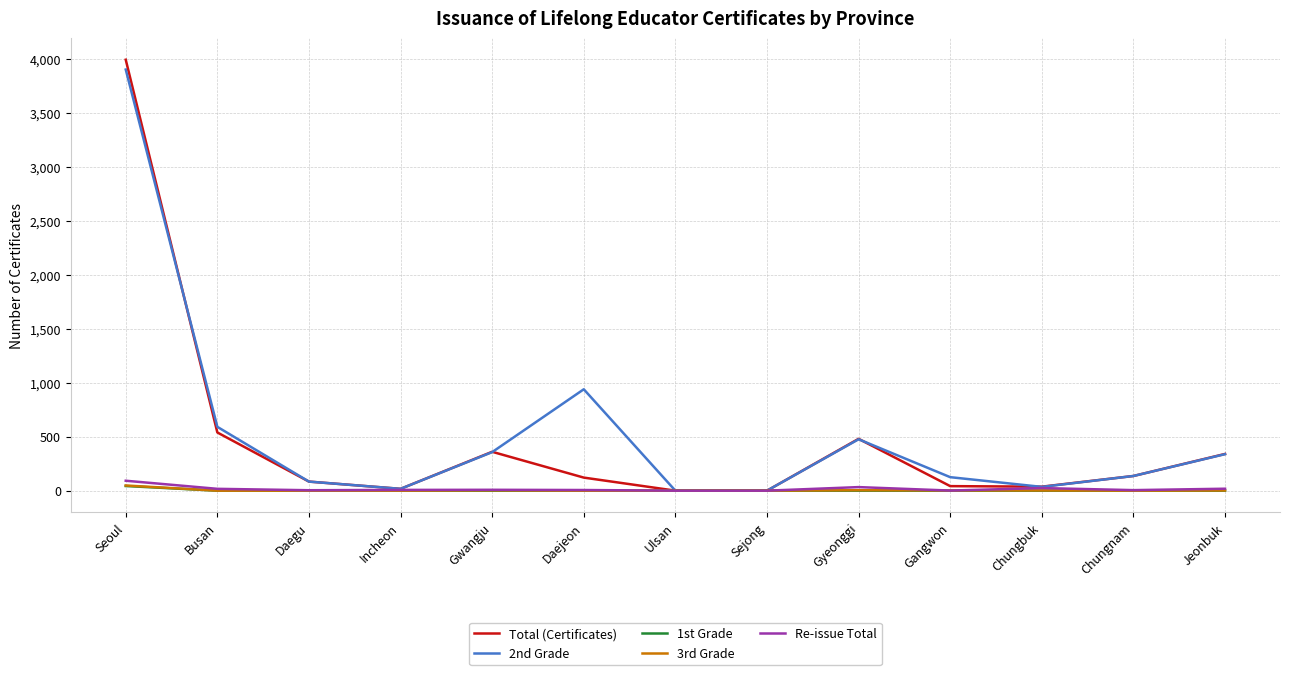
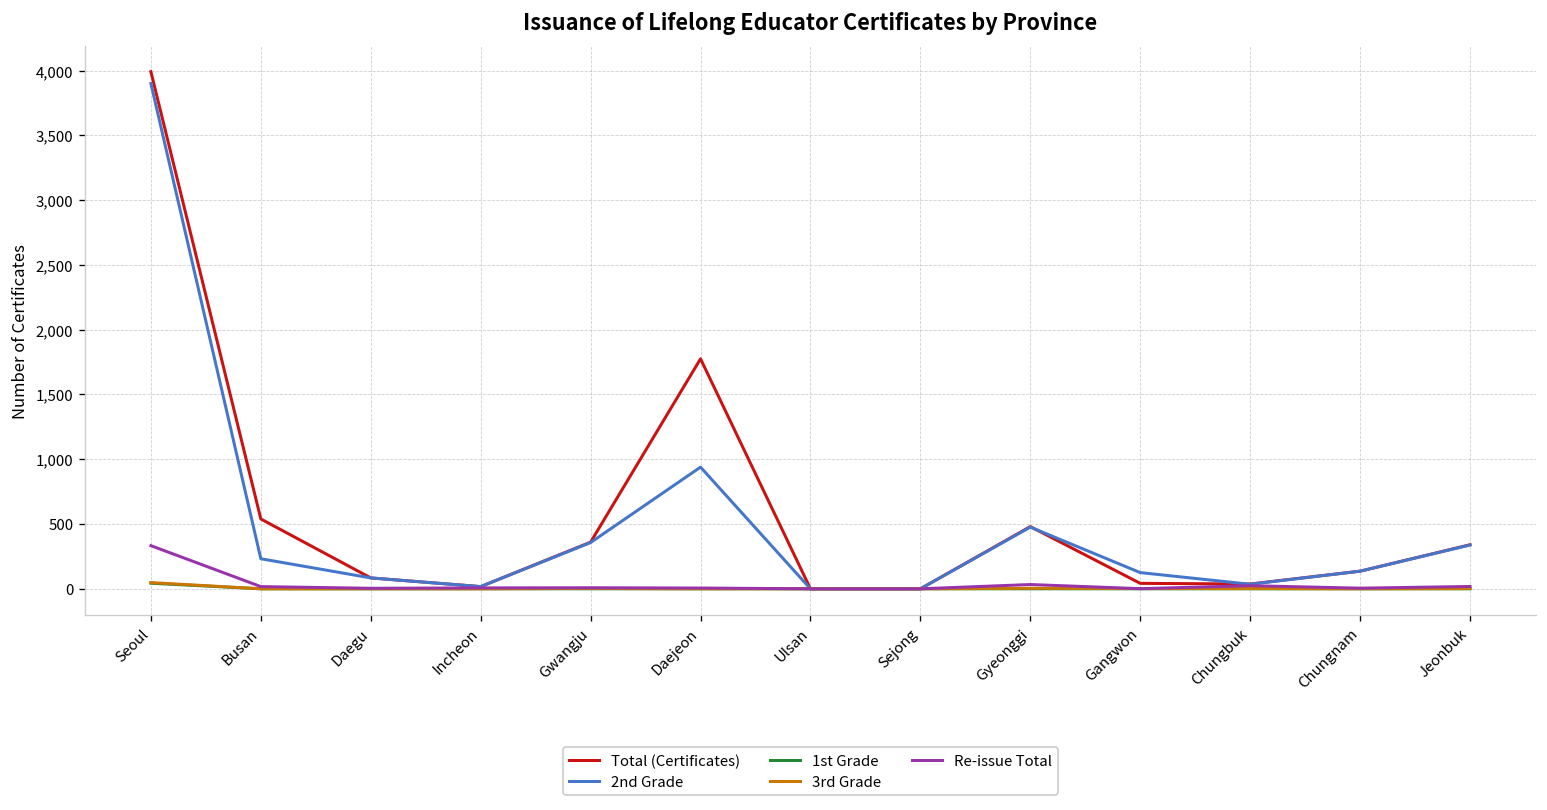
Re-issue Total, Seoul: 90 -> 330
2nd Grade, Busan: 590 -> 230
Total (Certificates), Daejeon: 120 -> 1,780
